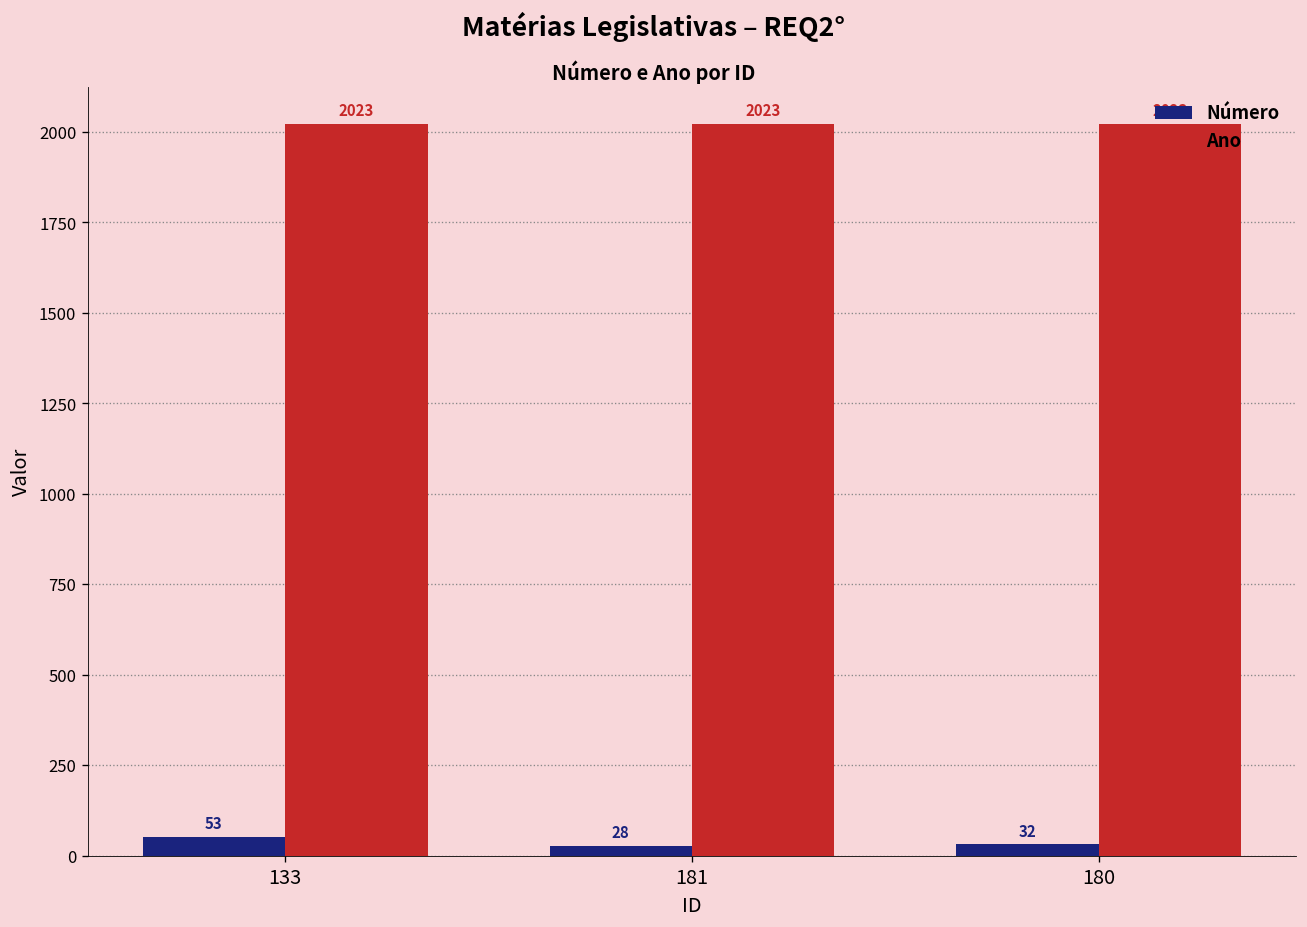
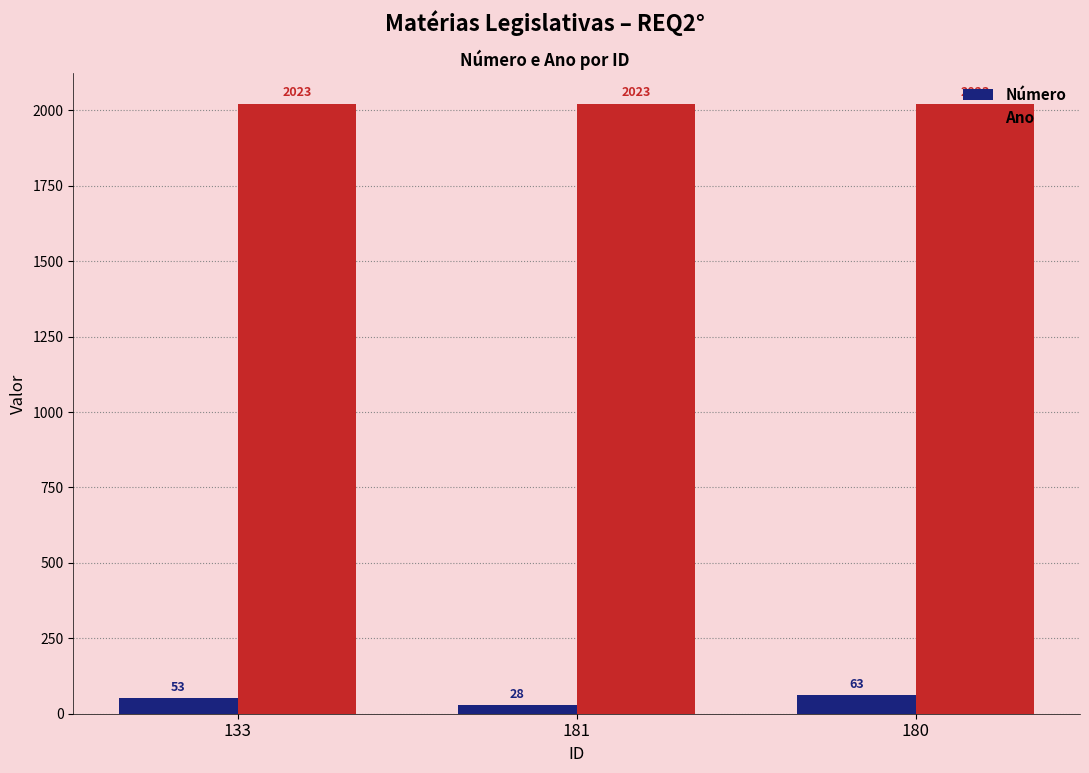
Número, 180: 32 -> 63
